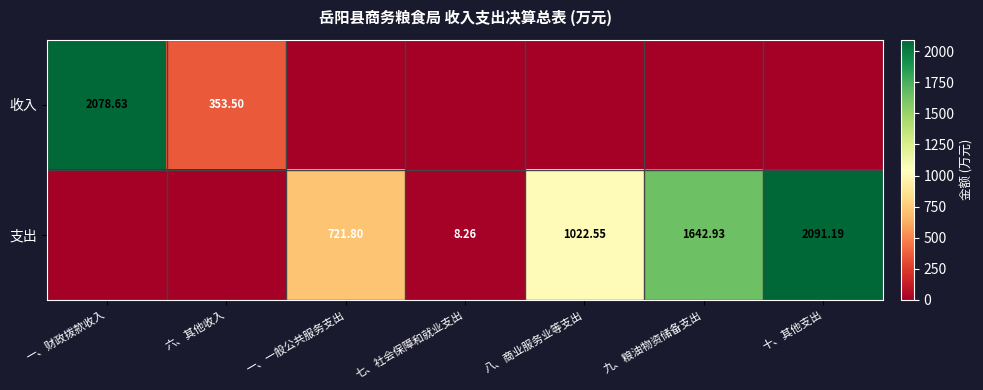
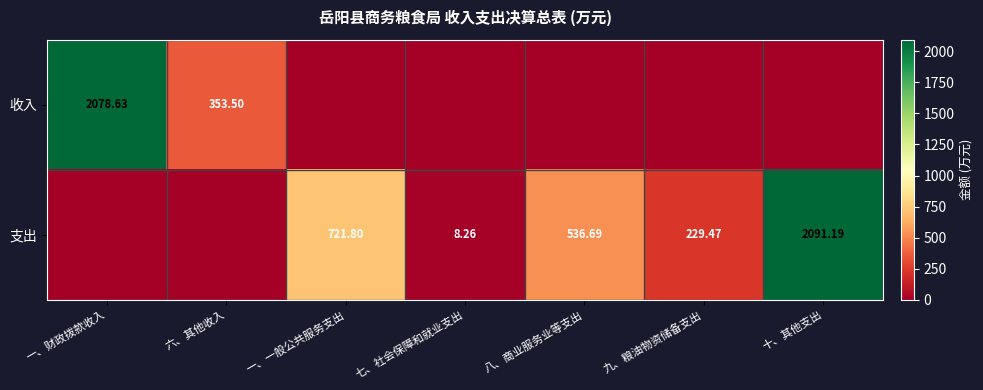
支出, 八、商业服务业等支出: 1022.55 -> 536.69
支出, 九、粮油物资储备支出: 1642.93 -> 229.47
